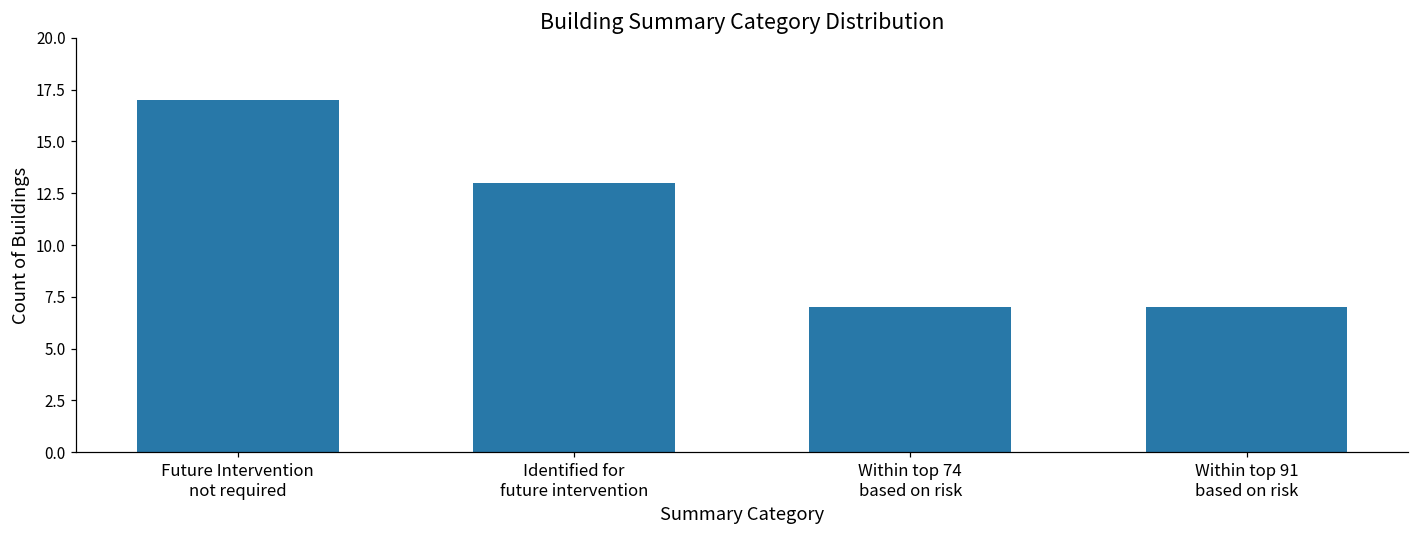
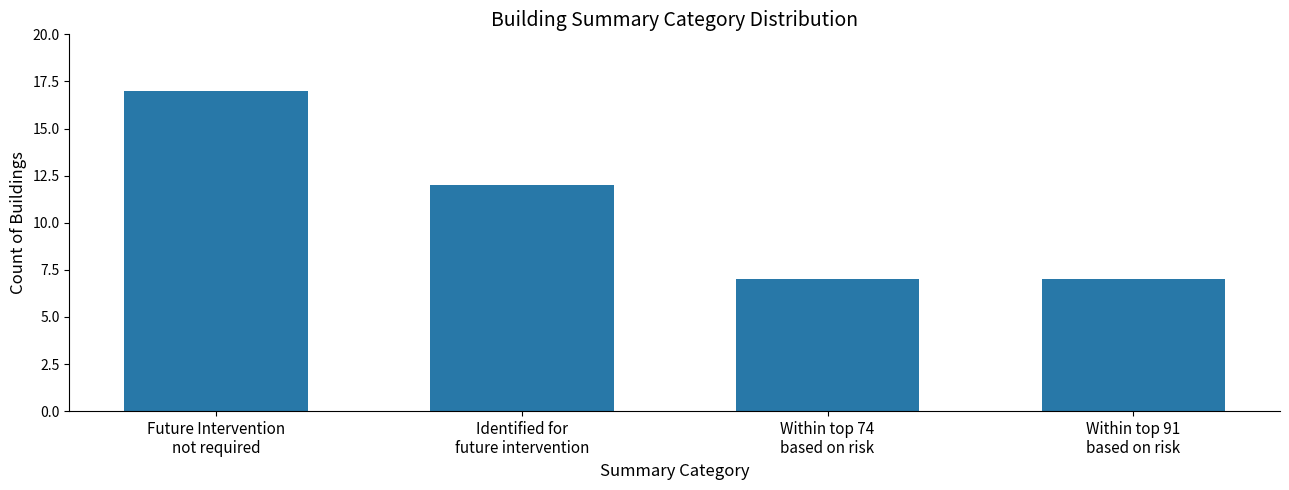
Identified for future intervention: 13 -> 12
